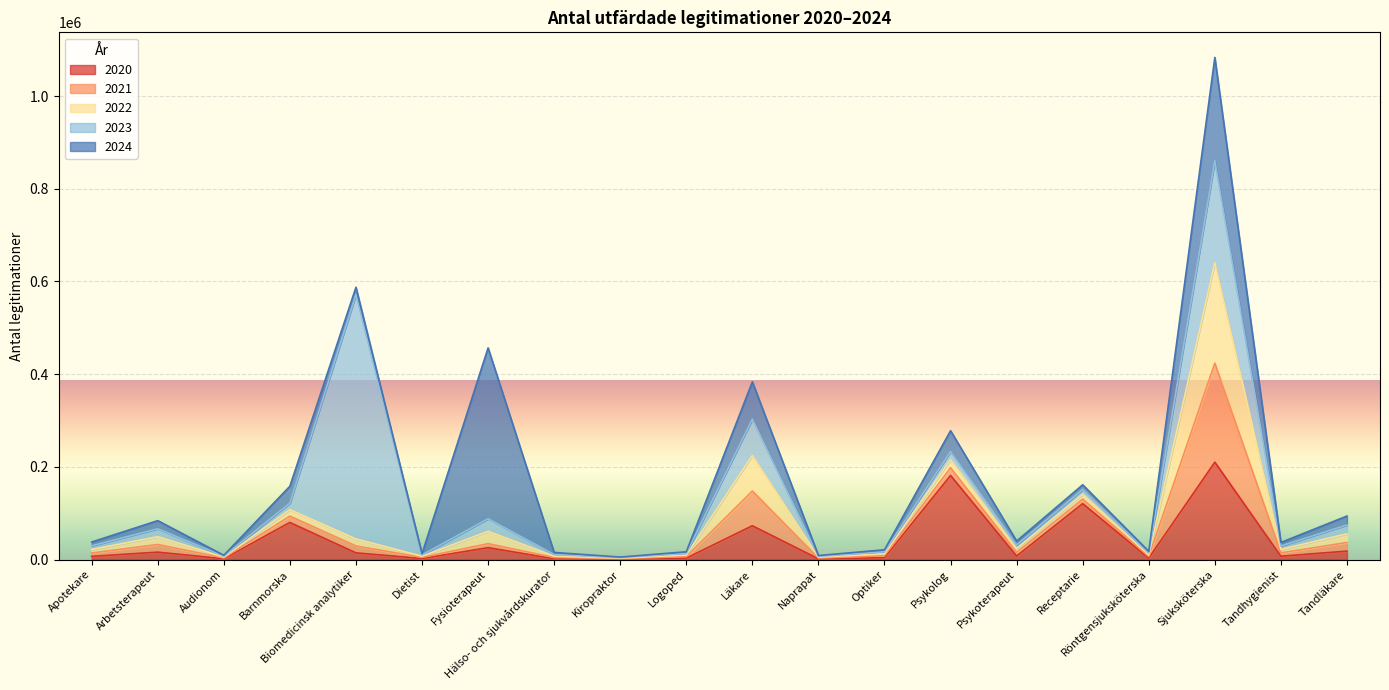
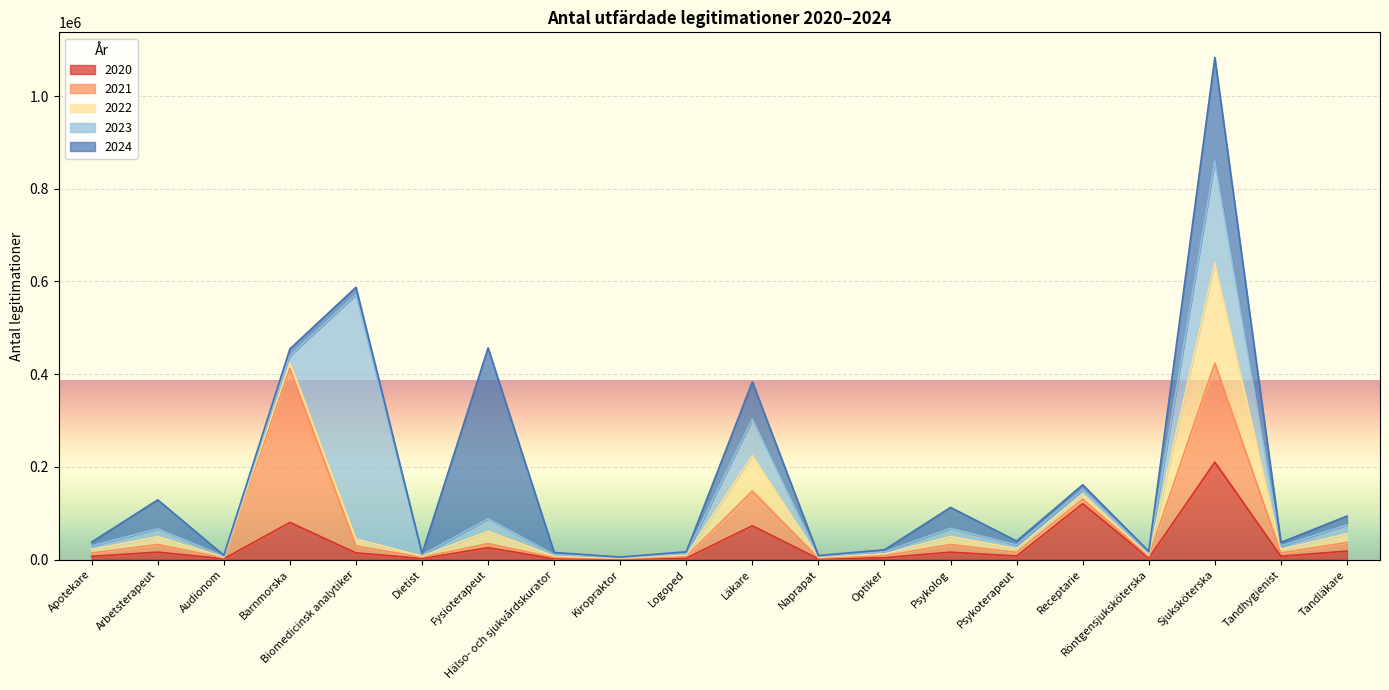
2024, Arbetsterapeut: 20000 -> 60000
2021, Barnmorska: 10000 -> 330000
2024, Barnmorska: 40000 -> 10000
2020, Psykolog: 180000 -> 20000
